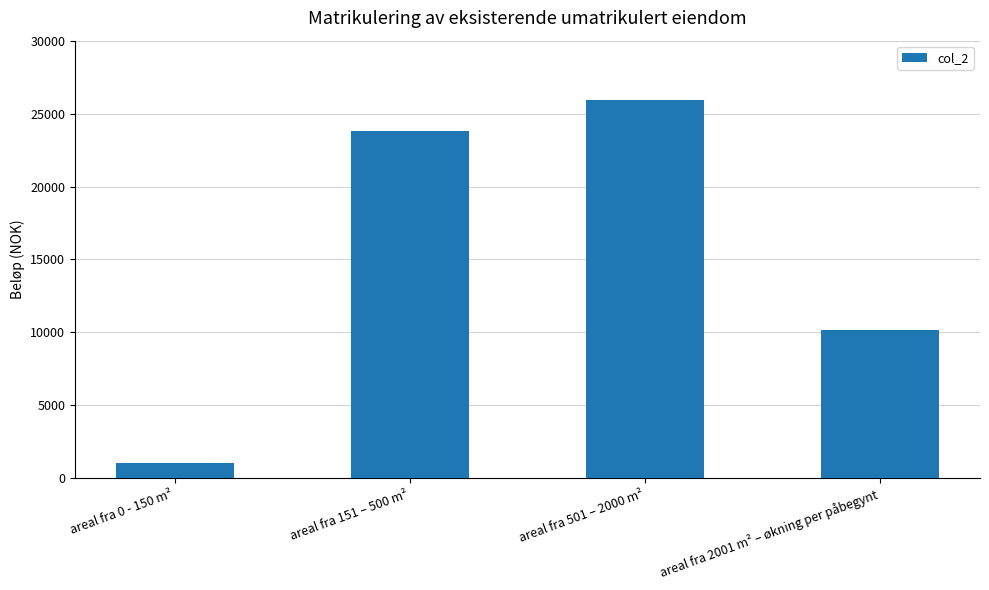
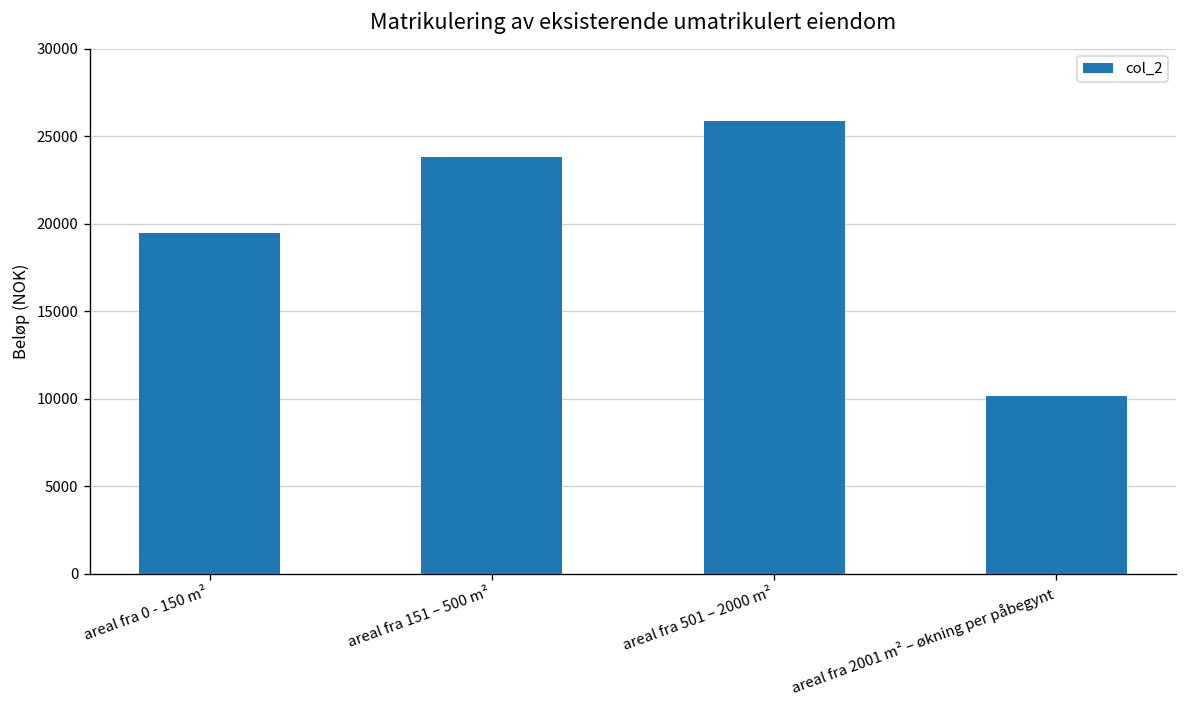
areal fra 0 - 150 m²: 1000 -> 19500
